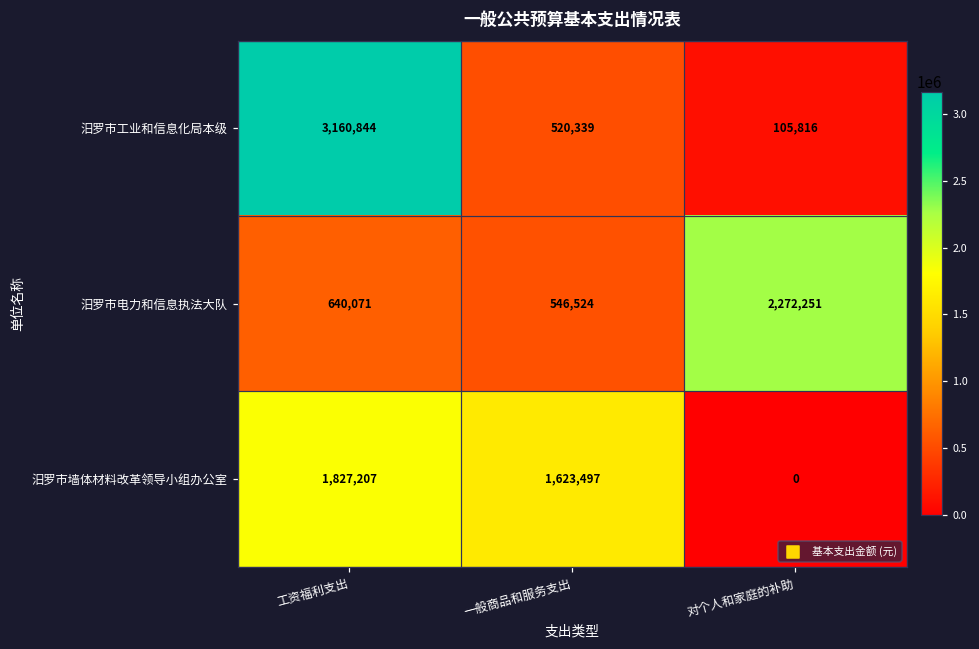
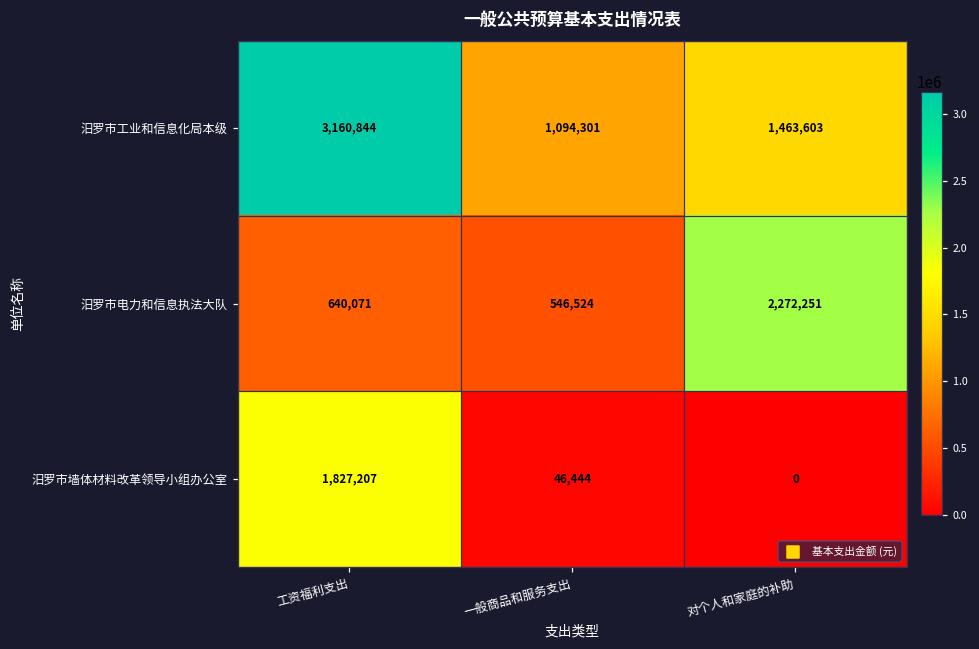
汨罗市工业和信息化局本级, 一般商品和服务支出: 520,339 -> 1,094,301
汨罗市工业和信息化局本级, 对个人和家庭的补助: 105,816 -> 1,463,603
汨罗市墙体材料改革领导小组办公室, 一般商品和服务支出: 1,623,497 -> 46,444
